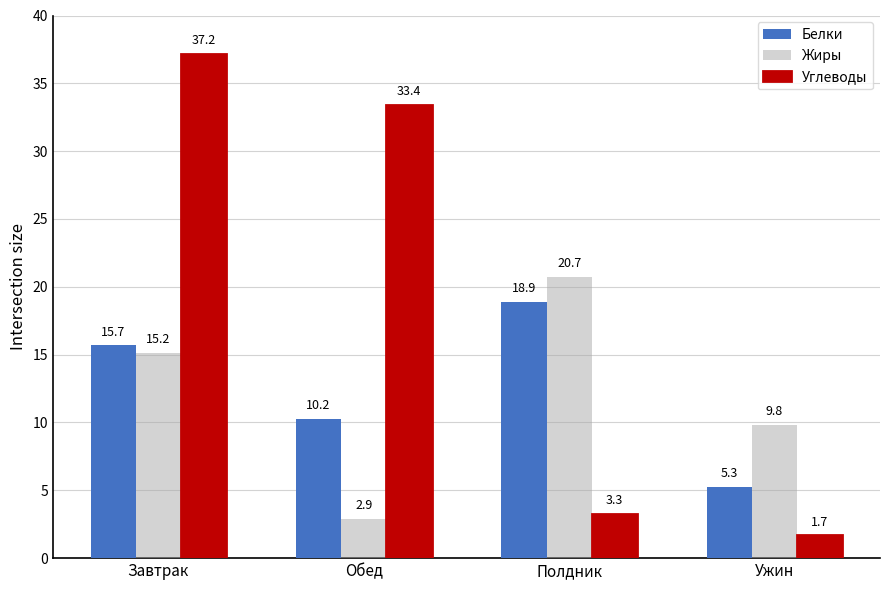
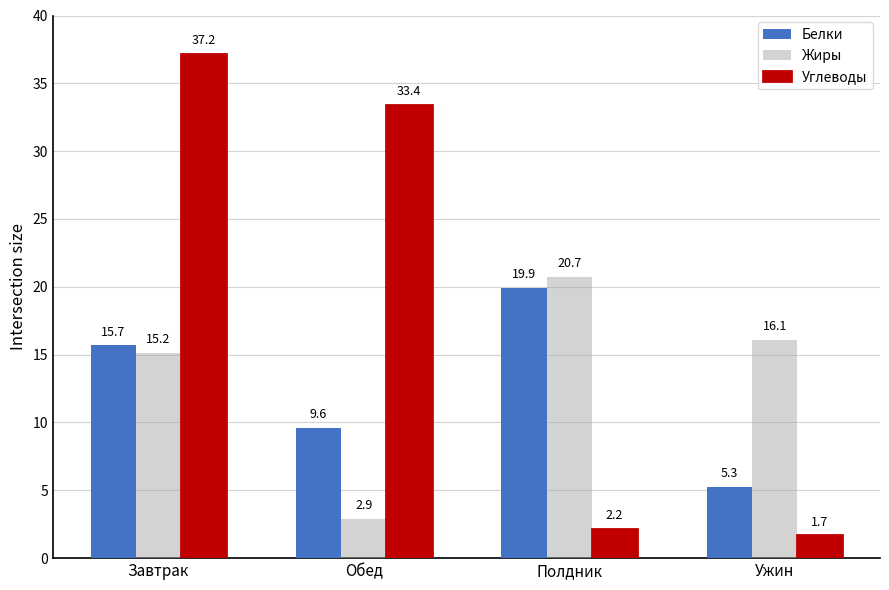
Белки, Обед: 10.2 -> 9.6
Белки, Полдник: 18.9 -> 19.9
Углеводы, Полдник: 3.3 -> 2.2
Жиры, Ужин: 9.8 -> 16.1
